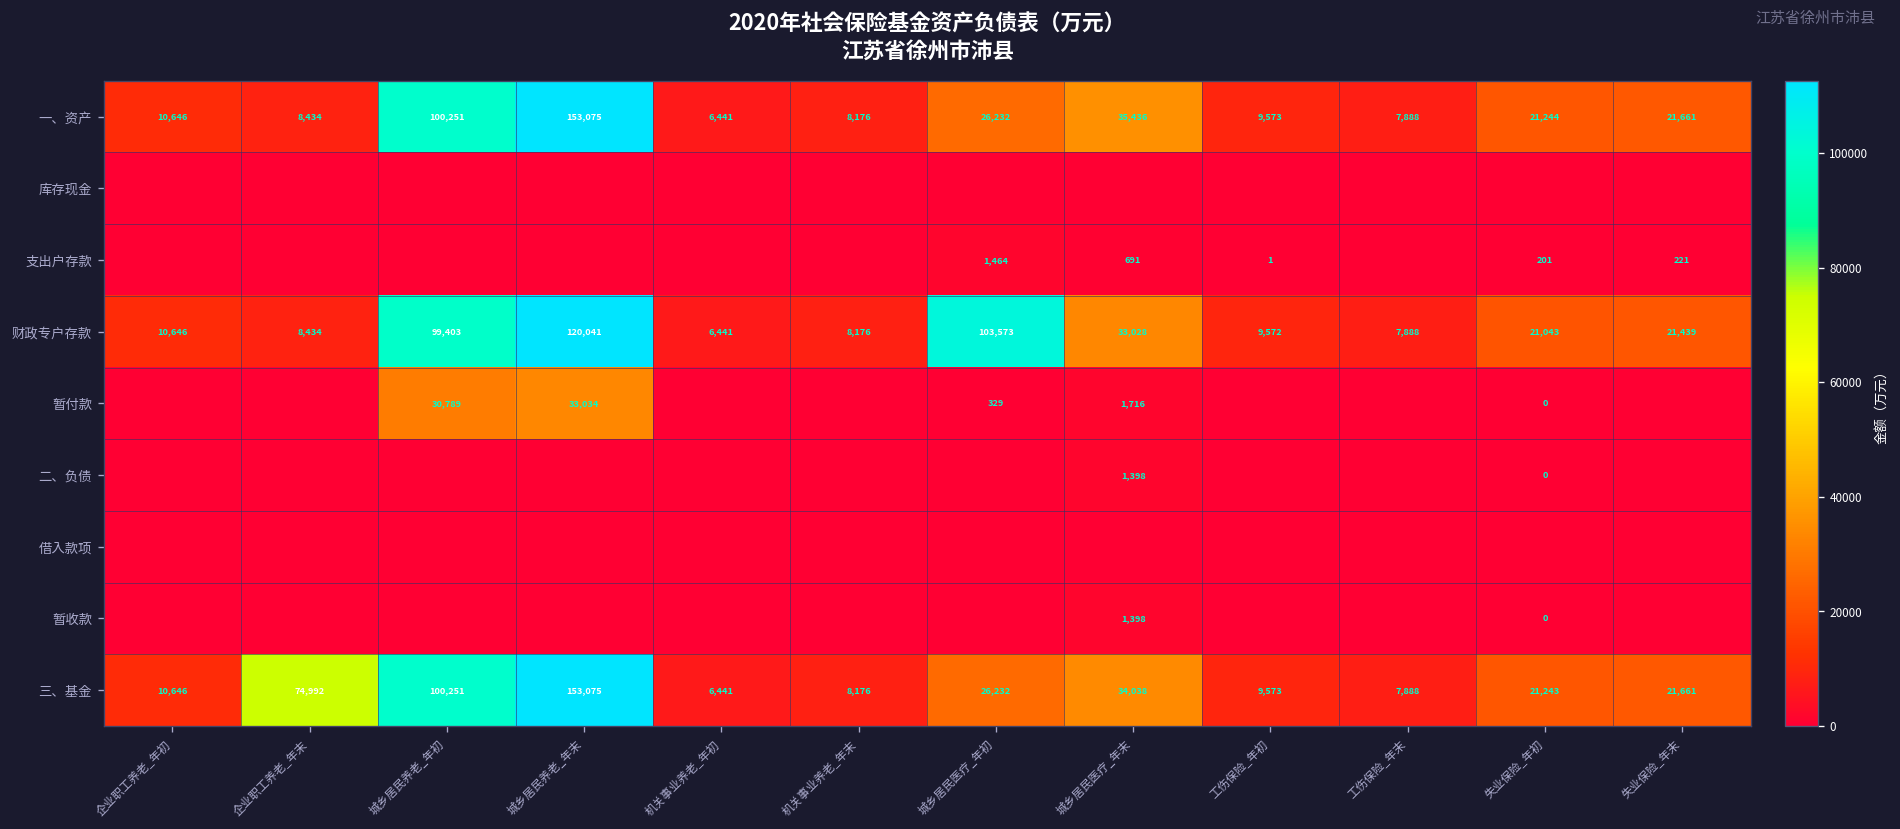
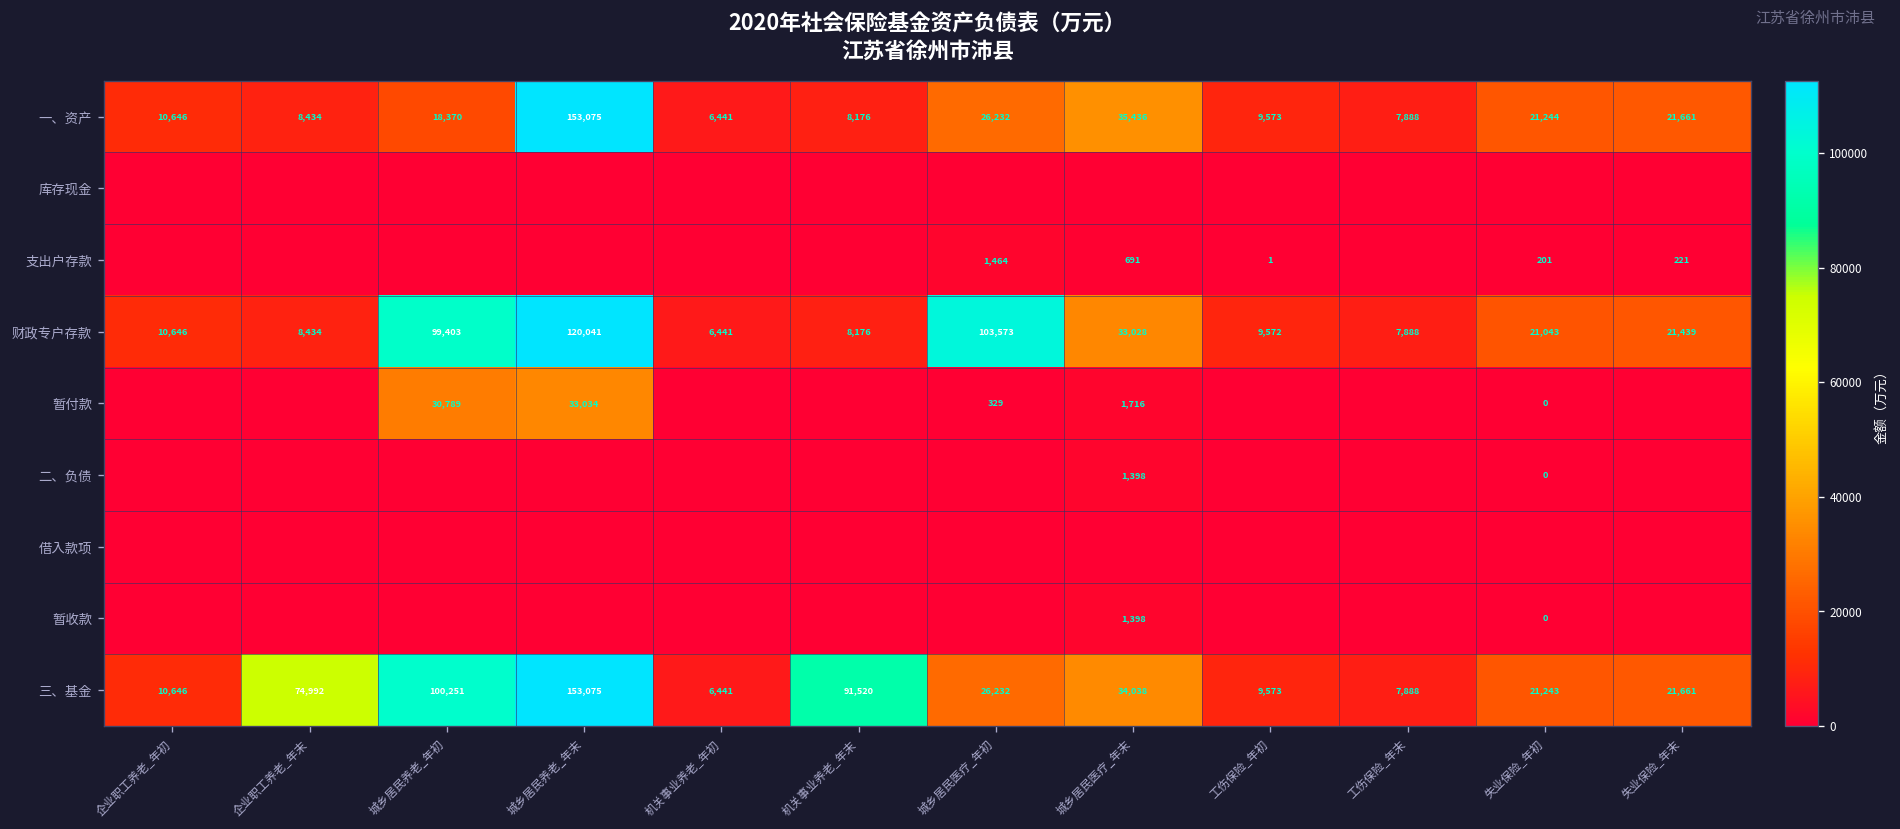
一、资产, 城乡居民养老_年初: 100,251 -> 18,370
三、基金, 机关事业养老_年末: 8,176 -> 91,520
